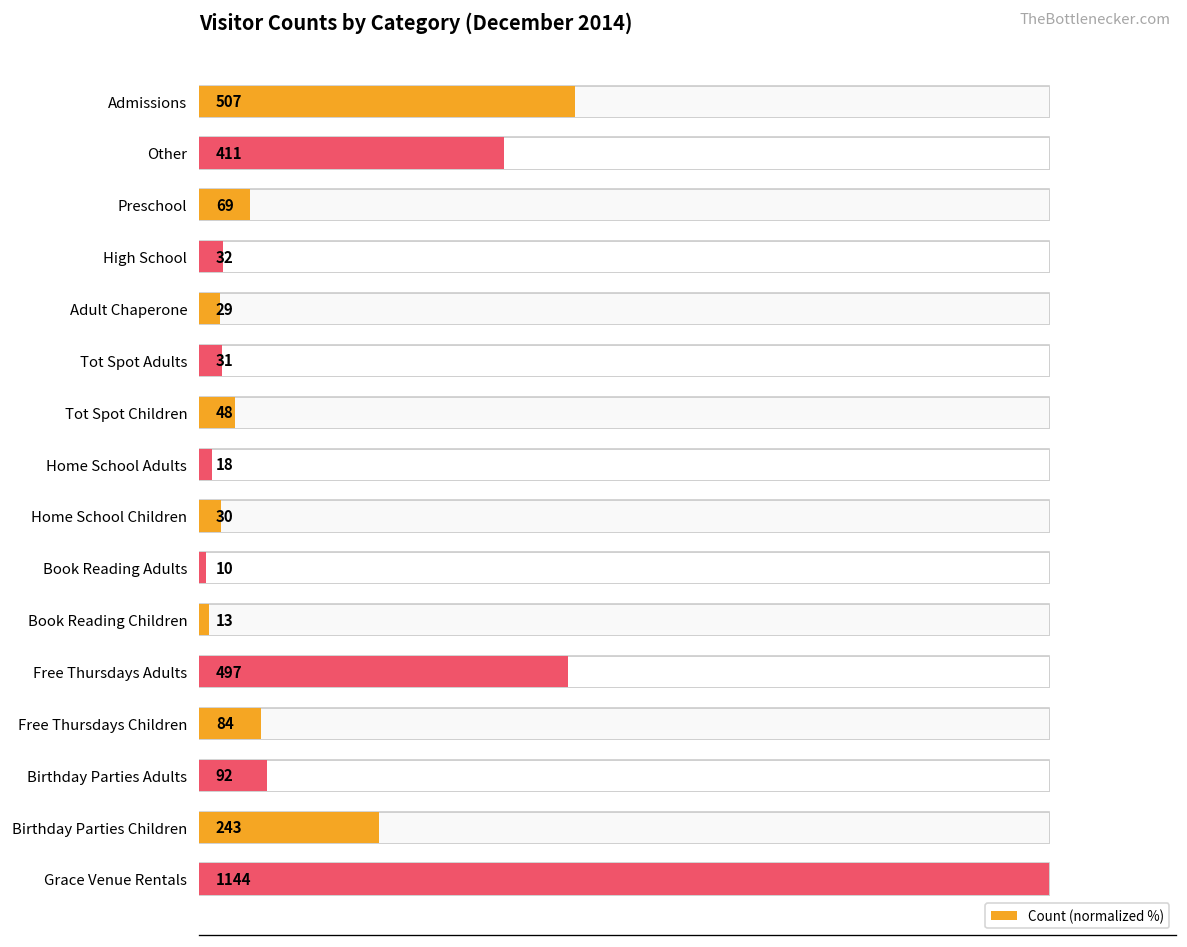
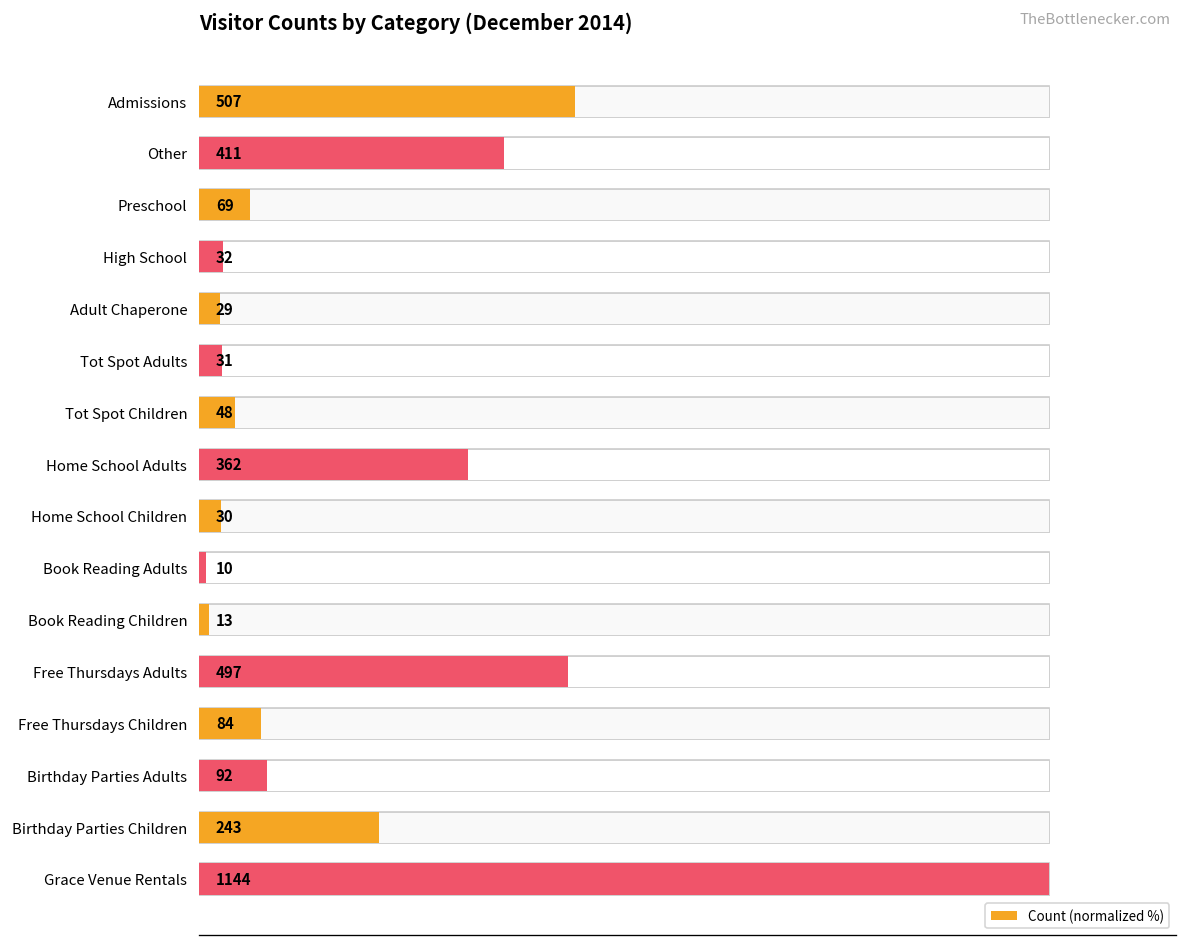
Count (normalized %), Home School Adults: 18 -> 362
